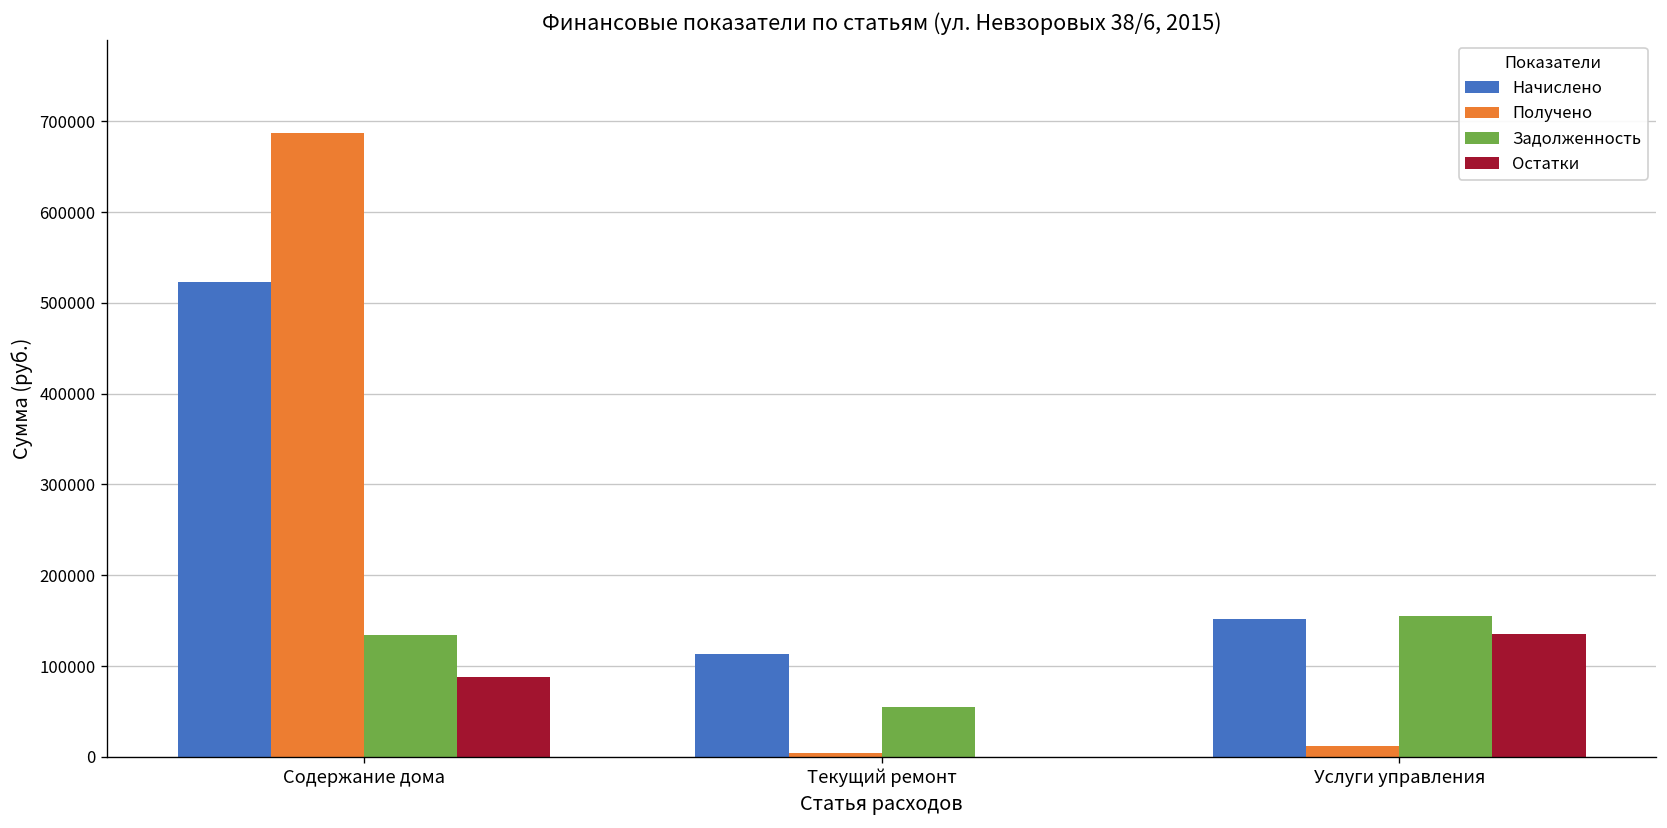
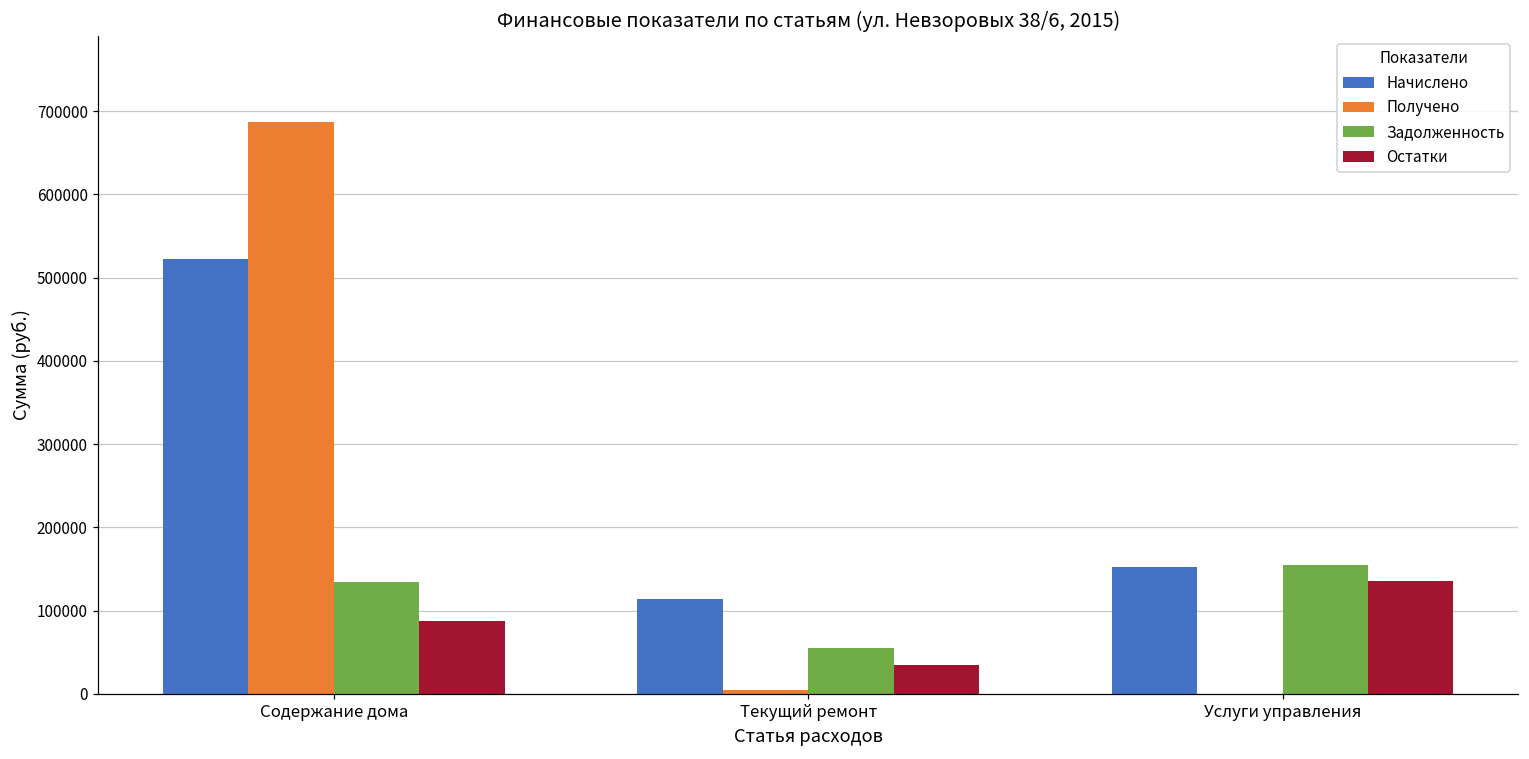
Остатки, Текущий ремонт: 0 -> 40000
Получено, Услуги управления: 10000 -> 0
